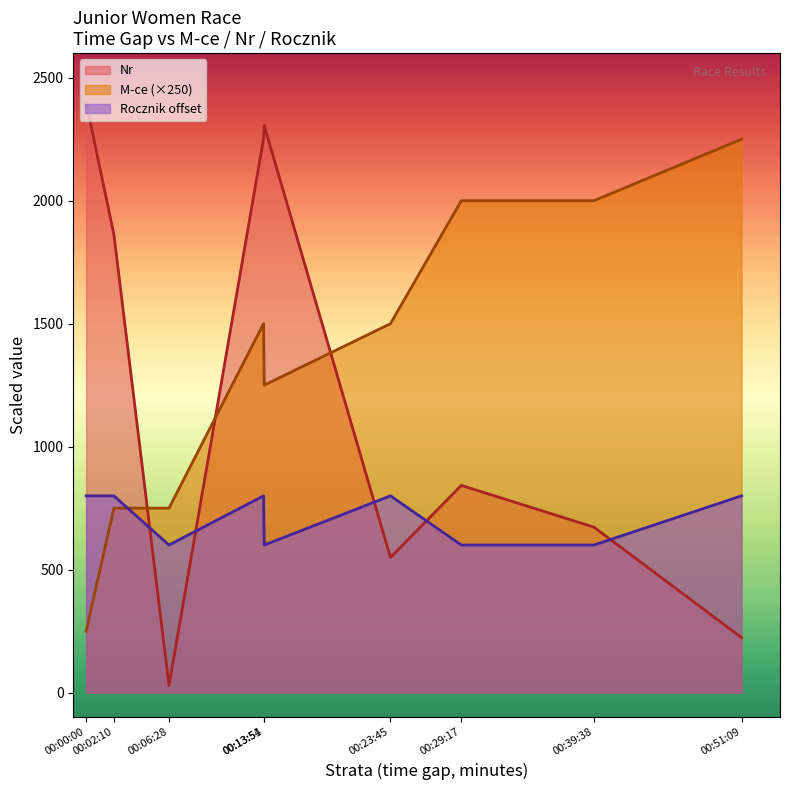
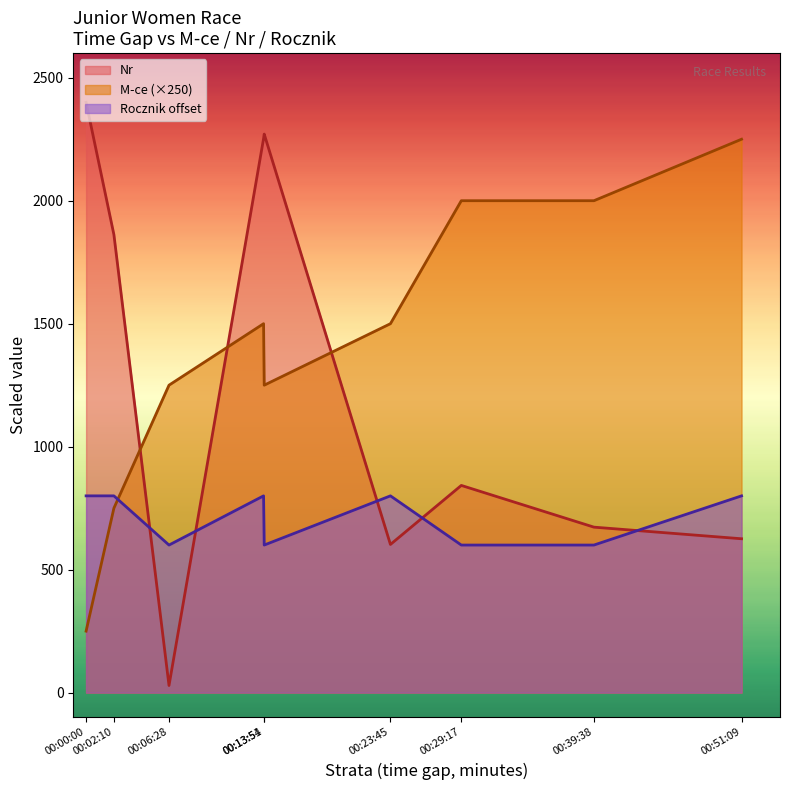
M-ce (×250), 00:06:28: 750 -> 1250
Nr, 00:13:54: 2310 -> 2270
Nr, 00:23:45: 550 -> 600
Nr, 00:51:09: 220 -> 630
